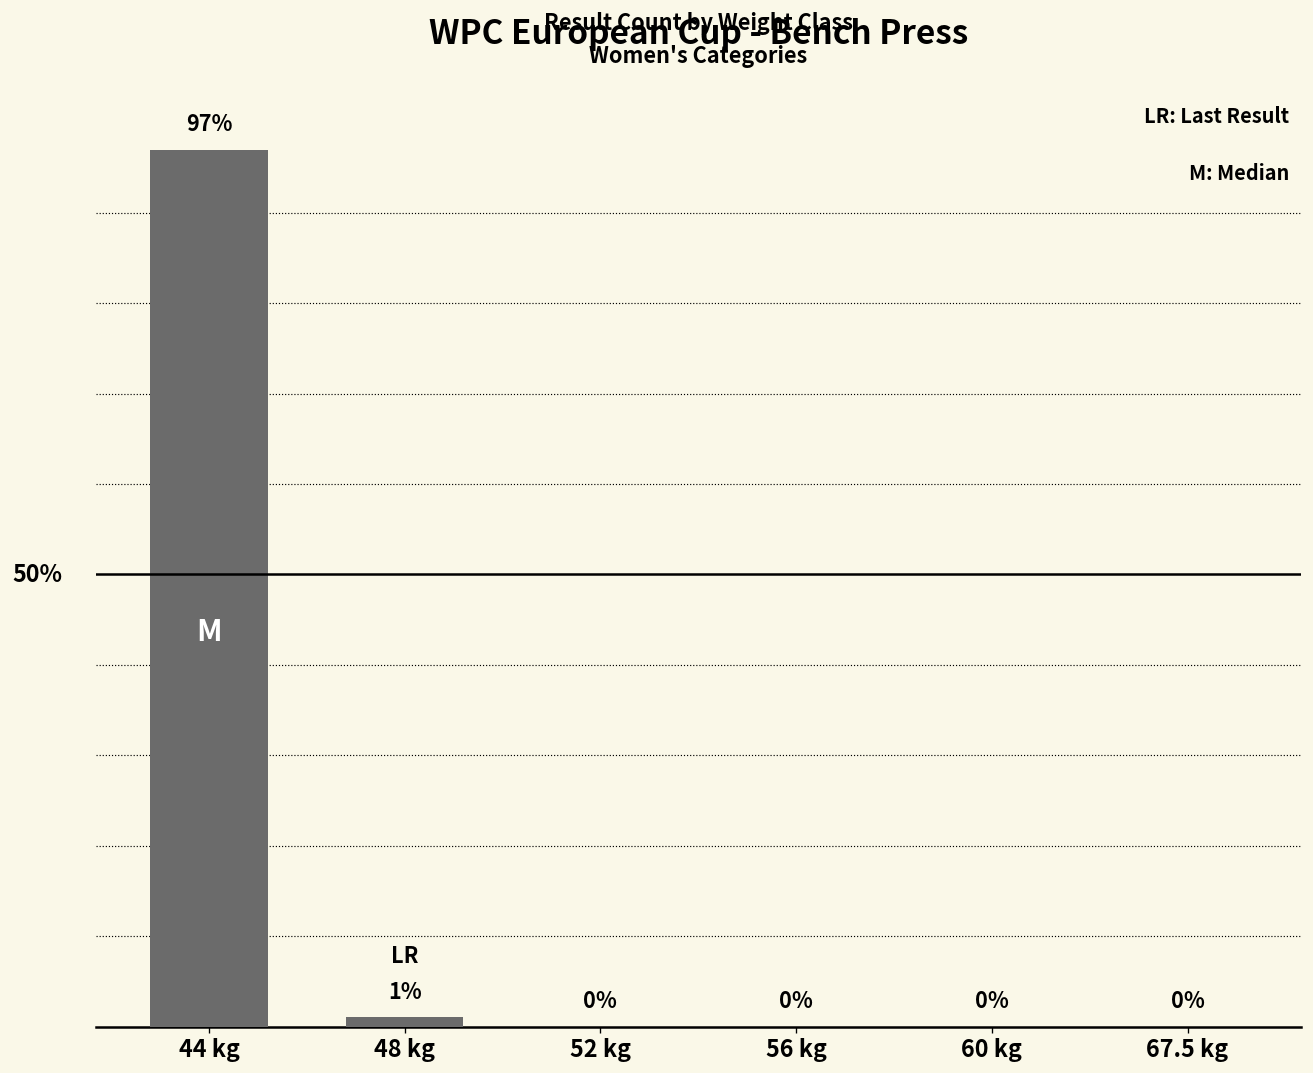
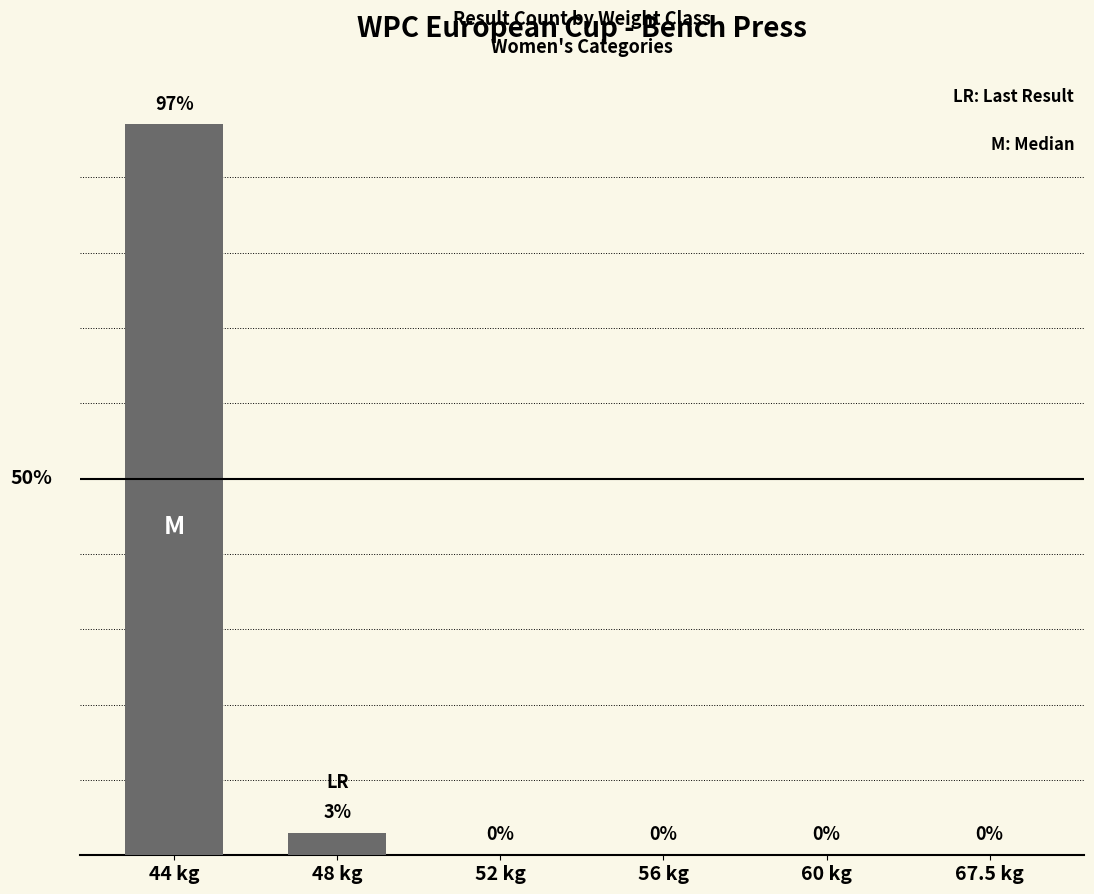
48 kg: 1% -> 3%
